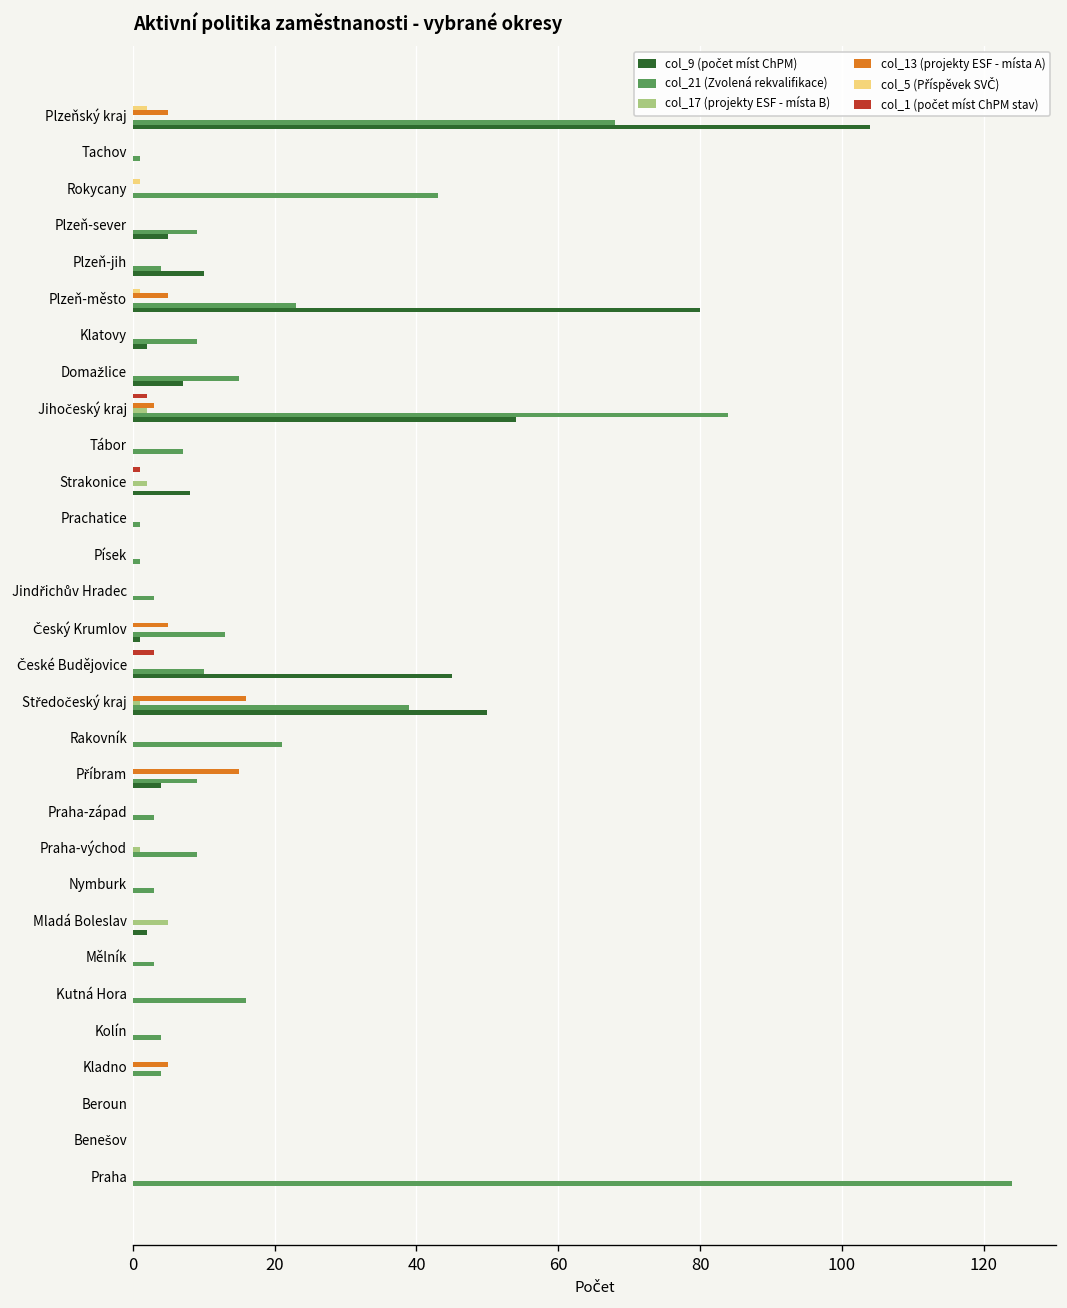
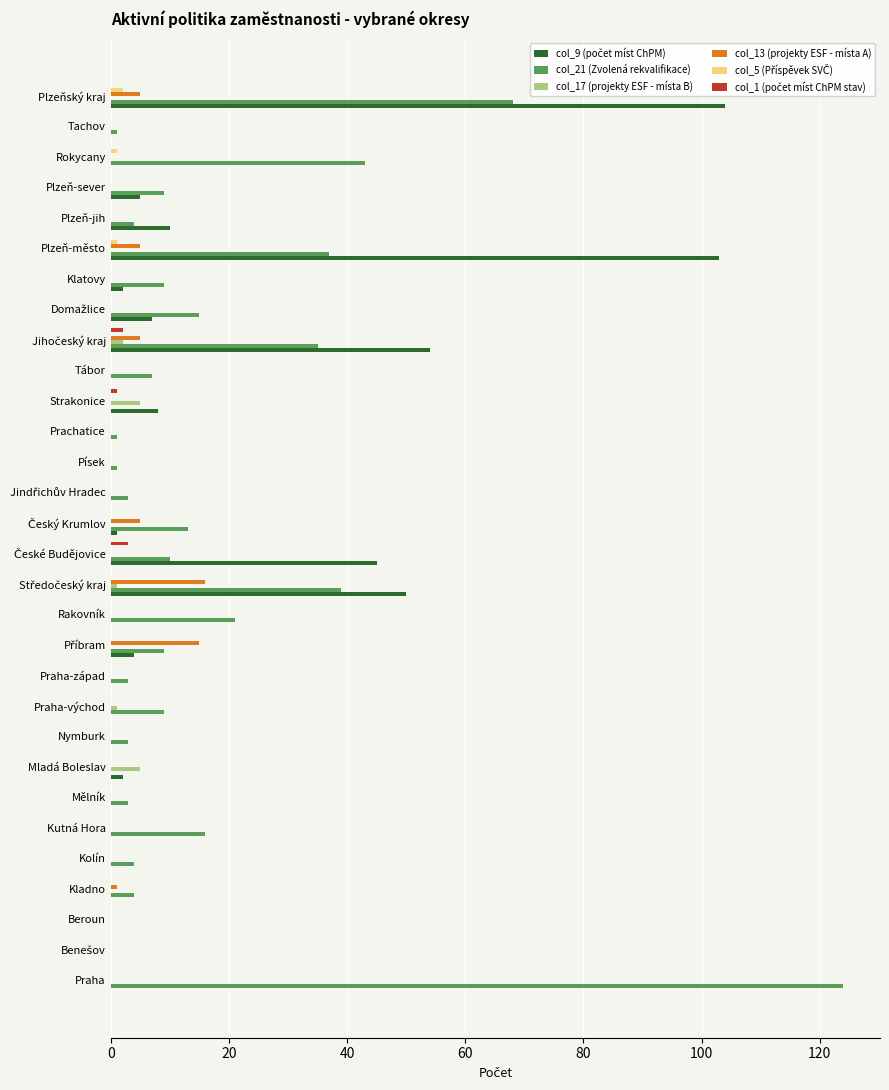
col_21 (Zvolená rekvalifikace), Plzeň-město: 23 -> 37
col_9 (počet míst ChPM), Plzeň-město: 80 -> 103
col_13 (projekty ESF - místa A), Jihočeský kraj: 3 -> 5
col_21 (Zvolená rekvalifikace), Jihočeský kraj: 84 -> 35
col_17 (projekty ESF - místa B), Strakonice: 2 -> 5
col_13 (projekty ESF - místa A), Kladno: 5 -> 1
